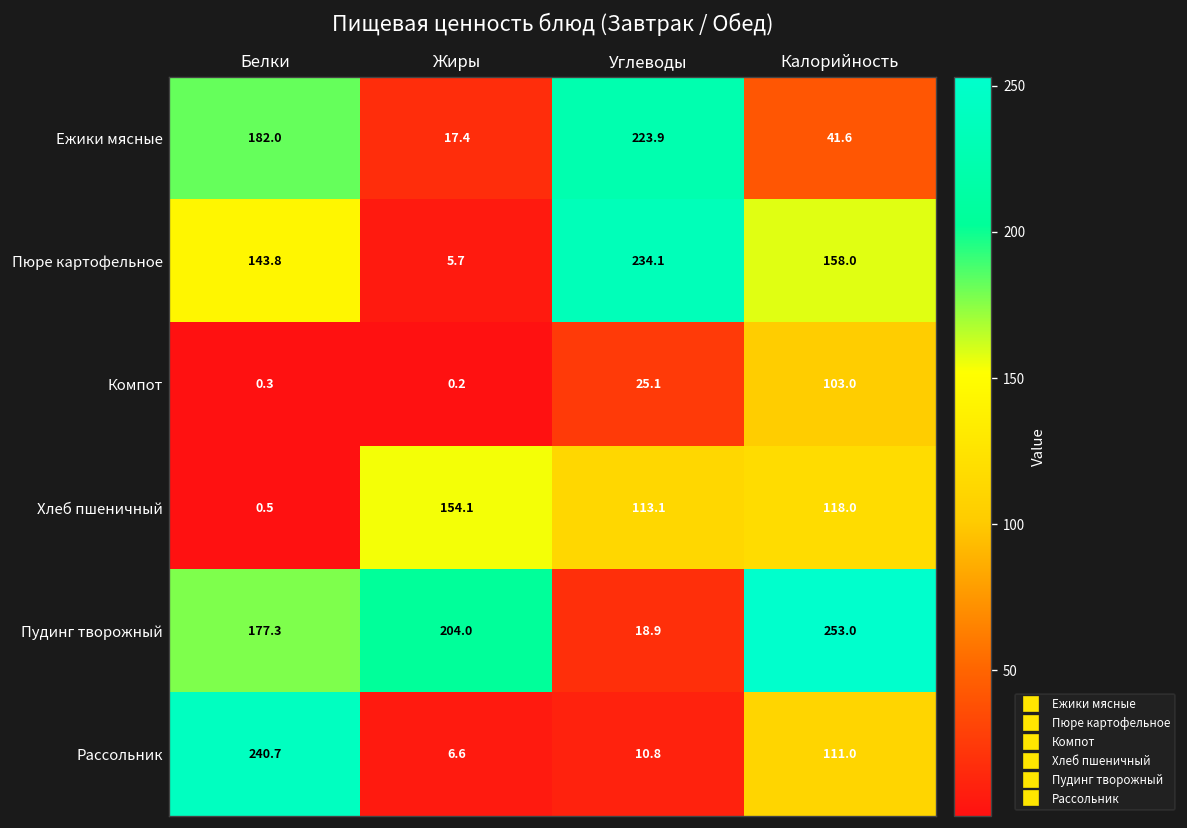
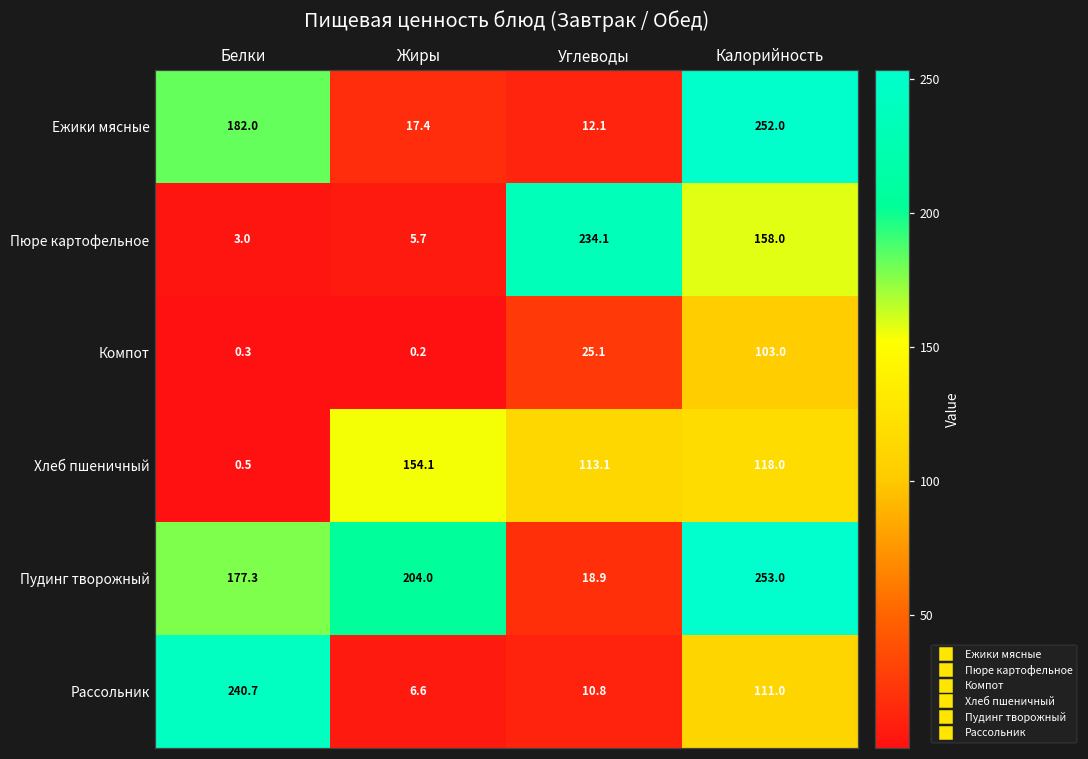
Ежики мясные, Углеводы: 223.9 -> 12.1
Ежики мясные, Калорийность: 41.6 -> 252.0
Пюре картофельное, Белки: 143.8 -> 3.0
